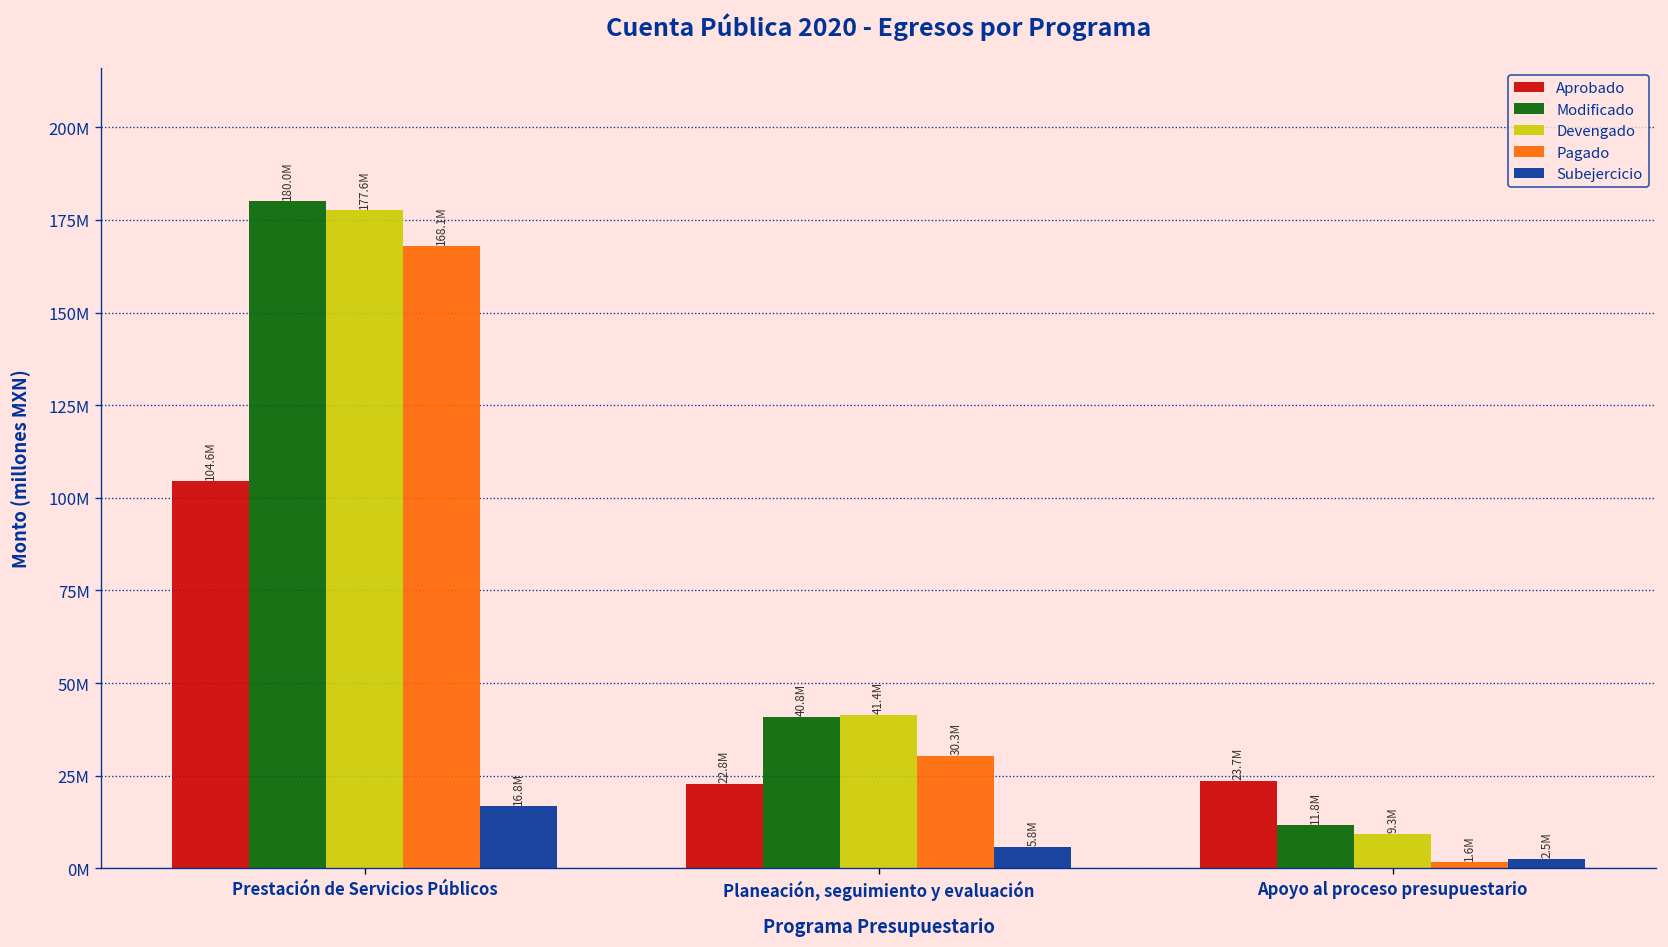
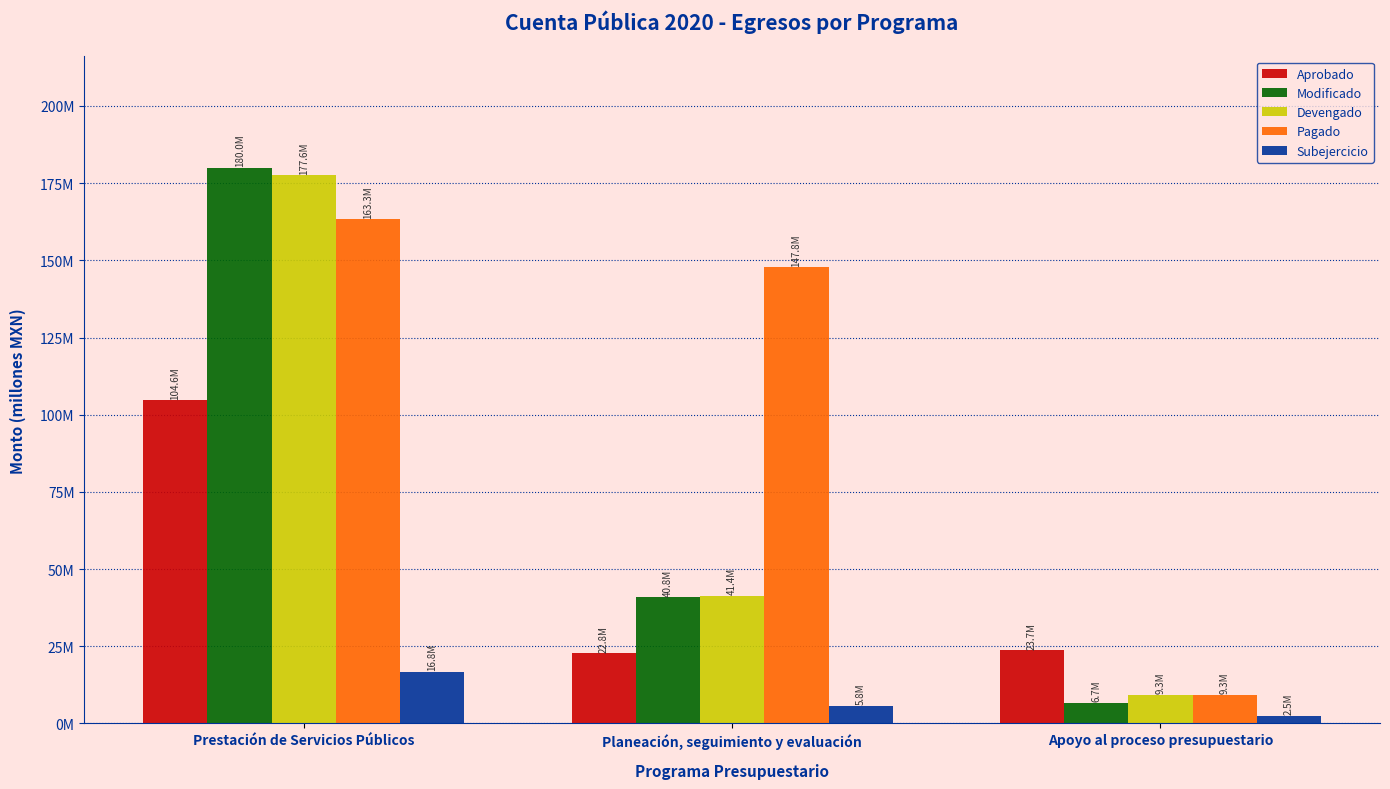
Pagado, Prestación de Servicios Públicos: 168.1M -> 163.3M
Pagado, Planeación, seguimiento y evaluación: 30.3M -> 147.8M
Modificado, Apoyo al proceso presupuestario: 11.8M -> 6.7M
Pagado, Apoyo al proceso presupuestario: 1.6M -> 9.3M
